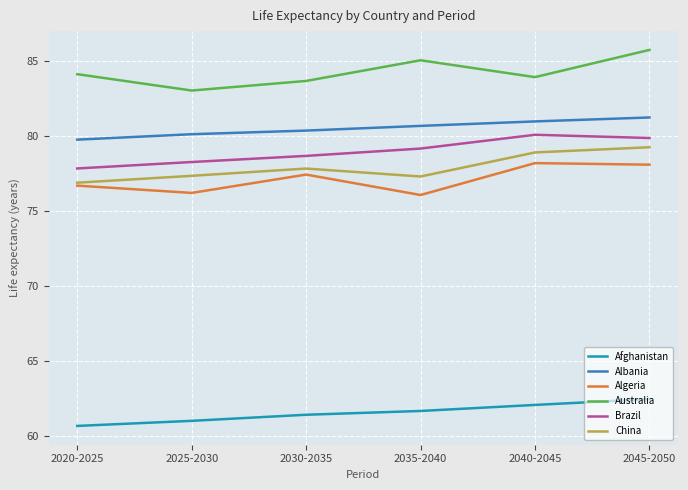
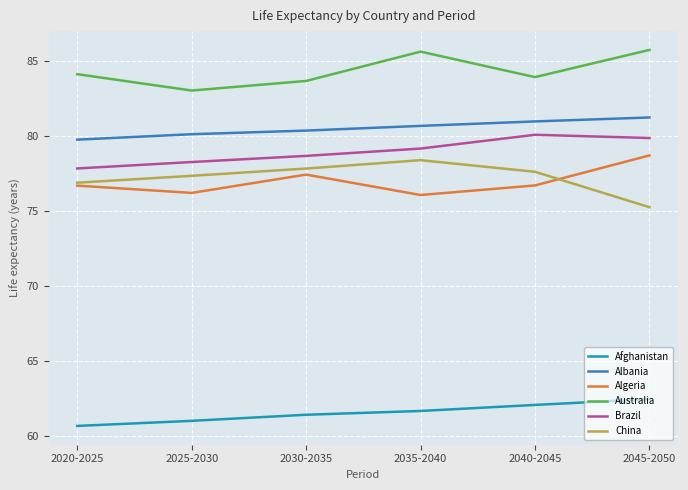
Australia, 2035-2040: 85.1 -> 85.7
China, 2035-2040: 77.3 -> 78.4
Algeria, 2040-2045: 78.2 -> 76.7
China, 2040-2045: 78.9 -> 77.6
Algeria, 2045-2050: 78.1 -> 78.7
China, 2045-2050: 79.3 -> 75.3
